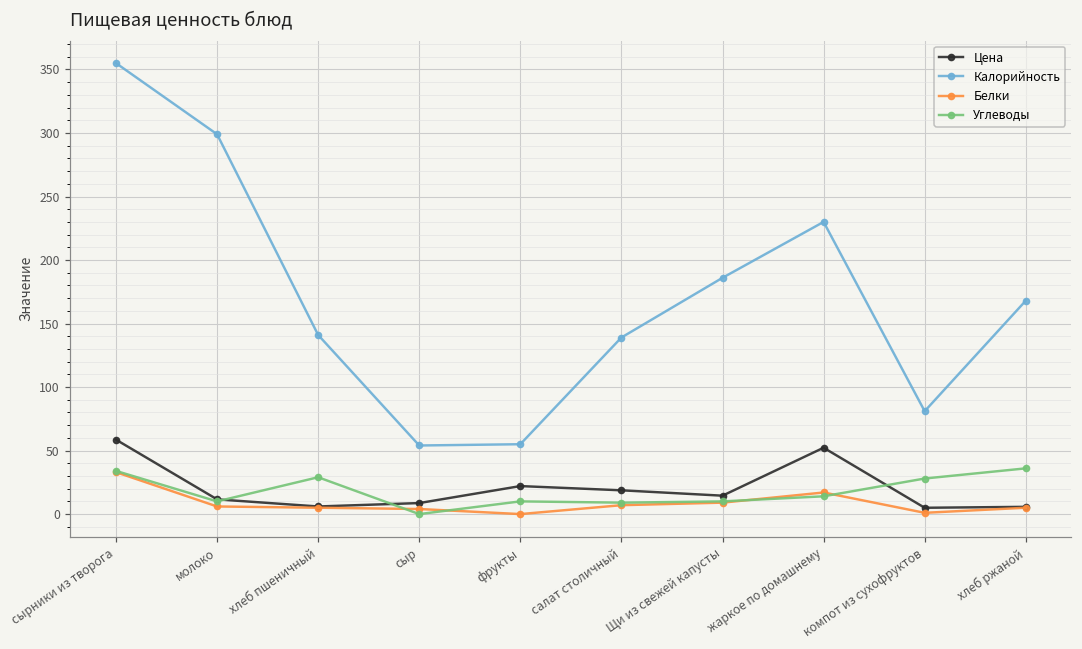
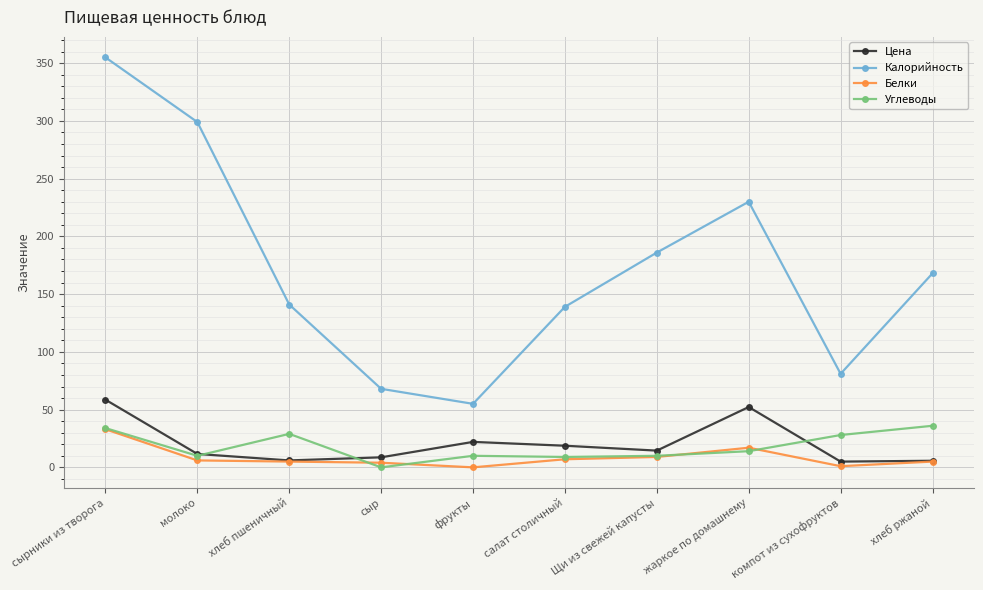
Калорийность, сыр: 54 -> 68
